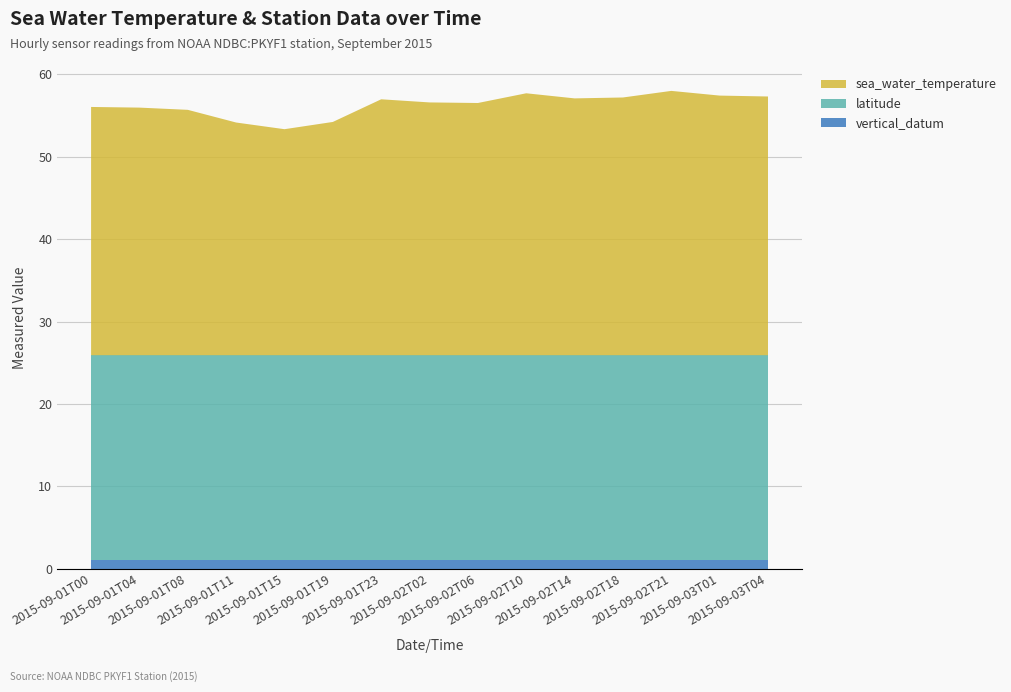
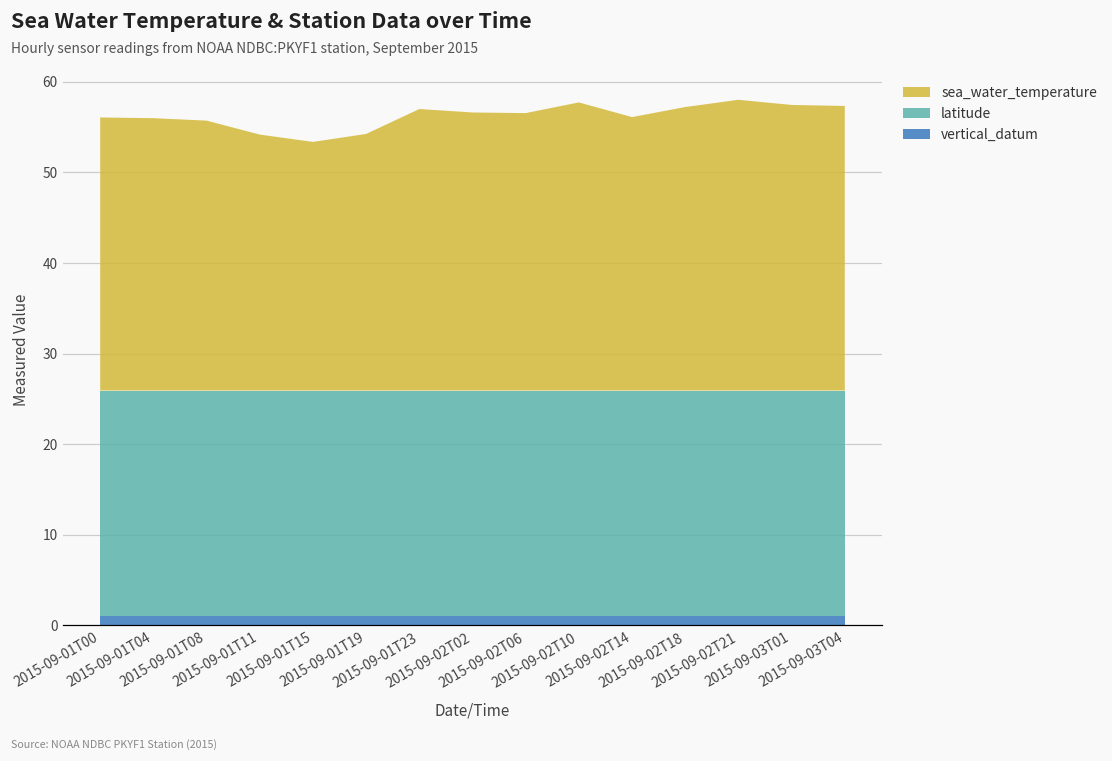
sea_water_temperature, 2015-09-02T14: 31 -> 30
